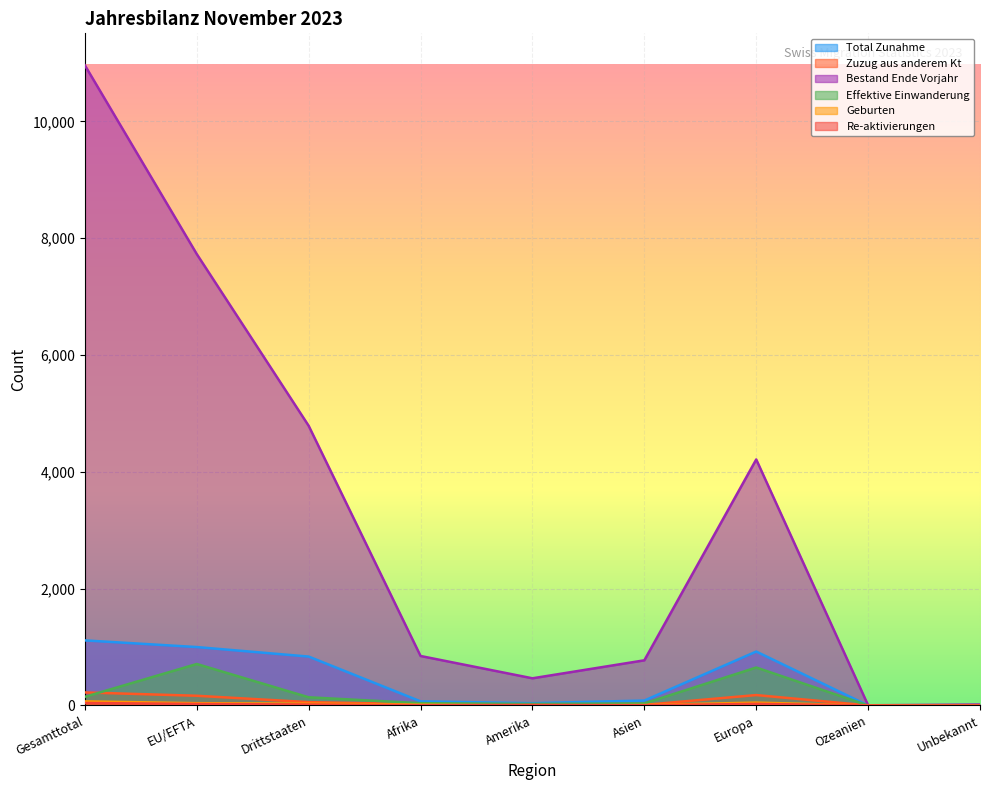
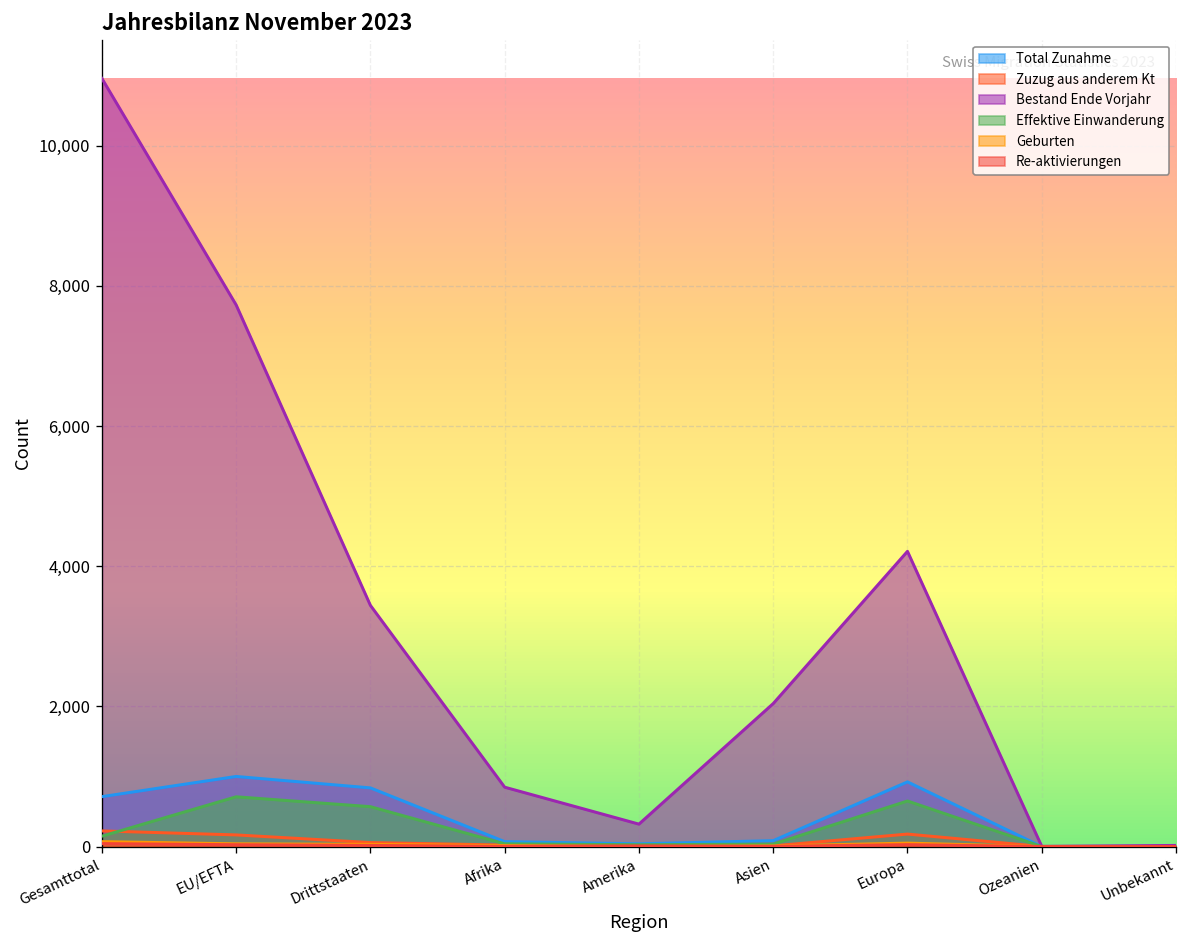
Total Zunahme, Gesamttotal: 1,100 -> 700
Bestand Ende Vorjahr, Drittstaaten: 4,800 -> 3,400
Effektive Einwanderung, Drittstaaten: 100 -> 600
Bestand Ende Vorjahr, Amerika: 500 -> 300
Bestand Ende Vorjahr, Asien: 800 -> 2,000
